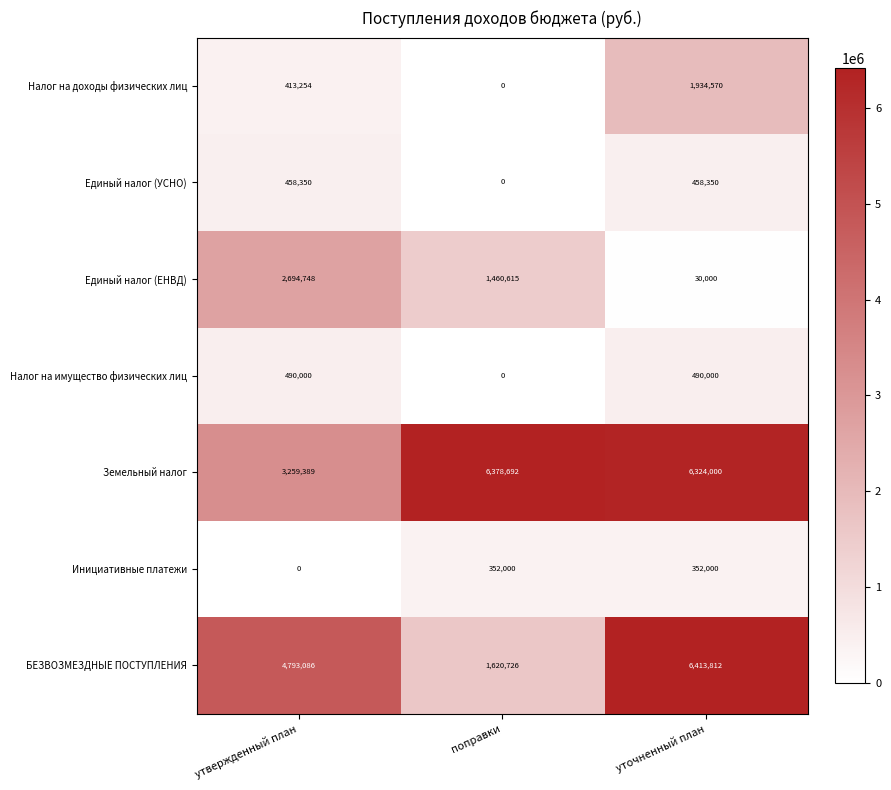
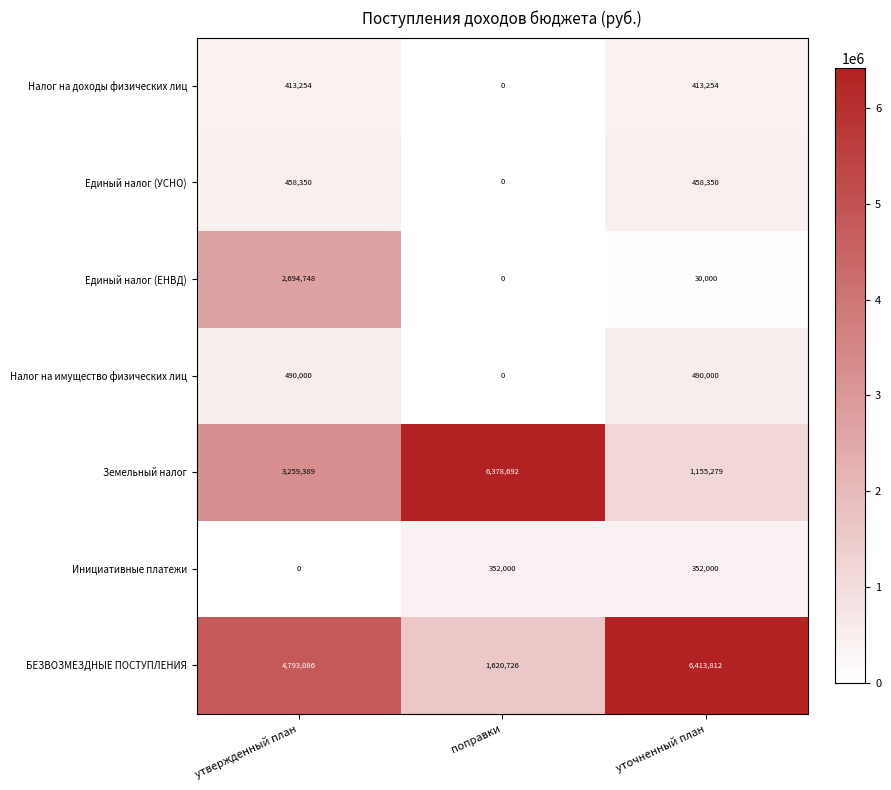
Налог на доходы физических лиц, уточненный план: 1,934,570 -> 413,254
Единый налог (ЕНВД), поправки: 1,460,615 -> 0
Земельный налог, уточненный план: 6,324,000 -> 1,155,279
